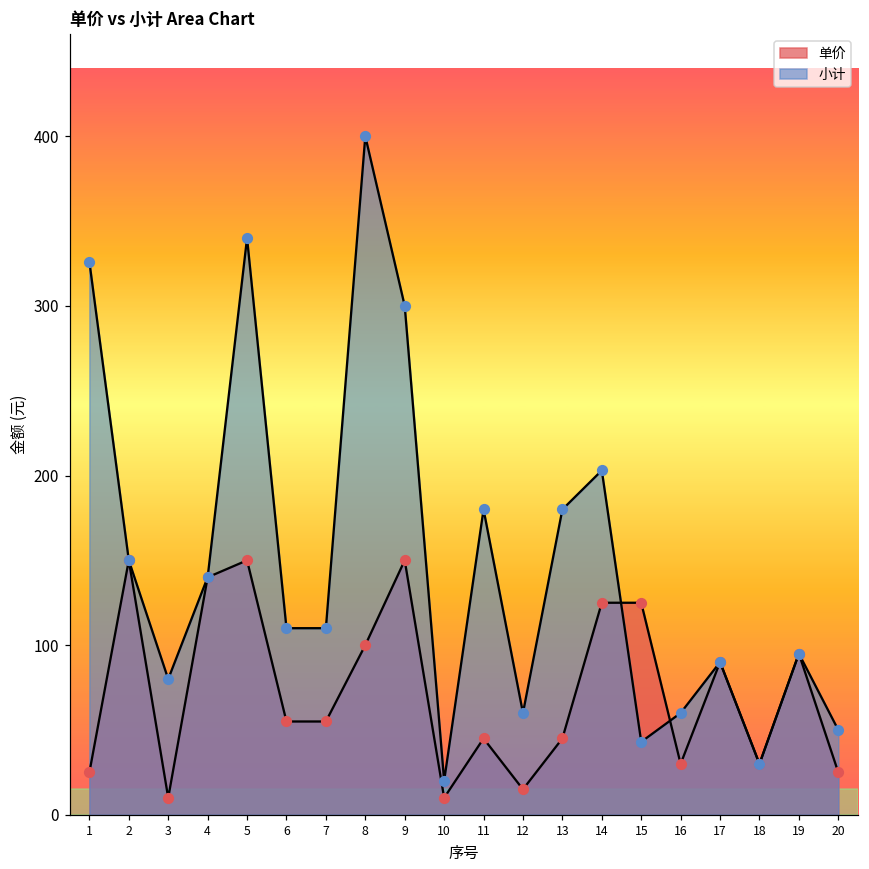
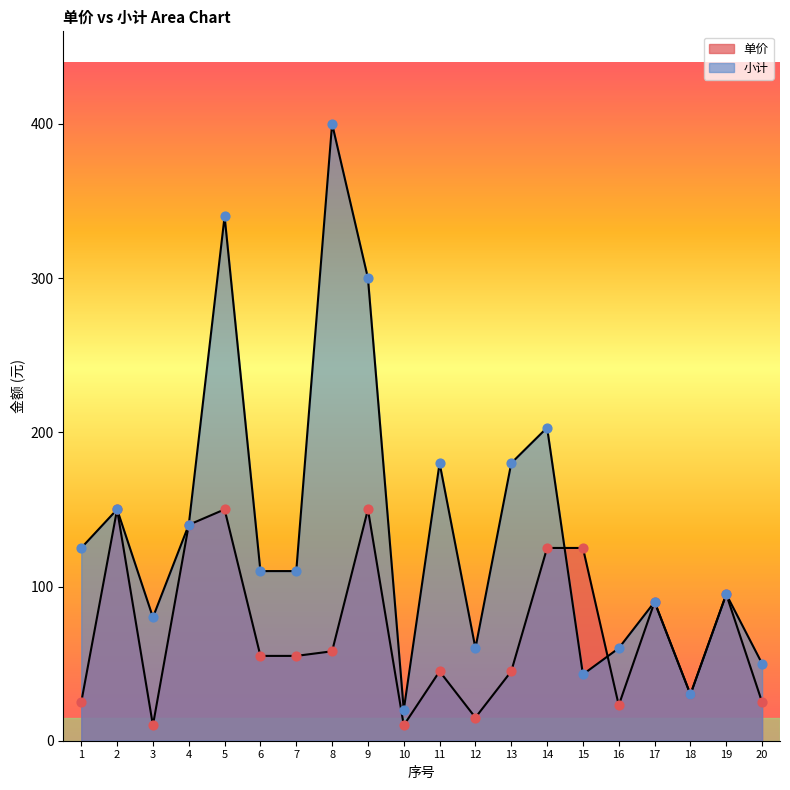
小计, 1: 326 -> 125
单价, 8: 100 -> 58
单价, 16: 30 -> 23
